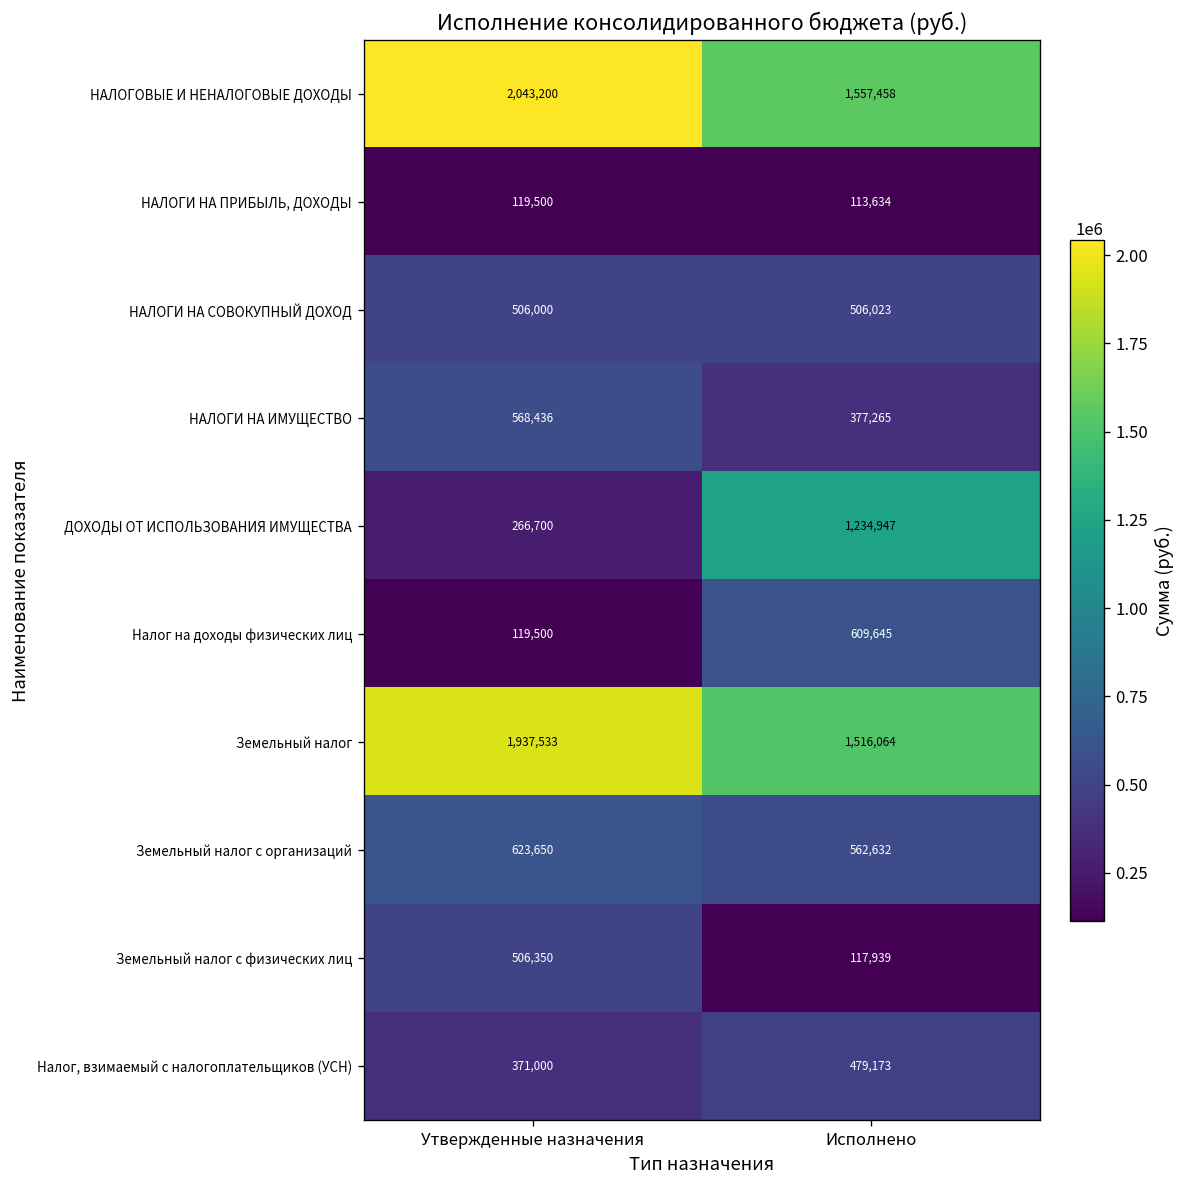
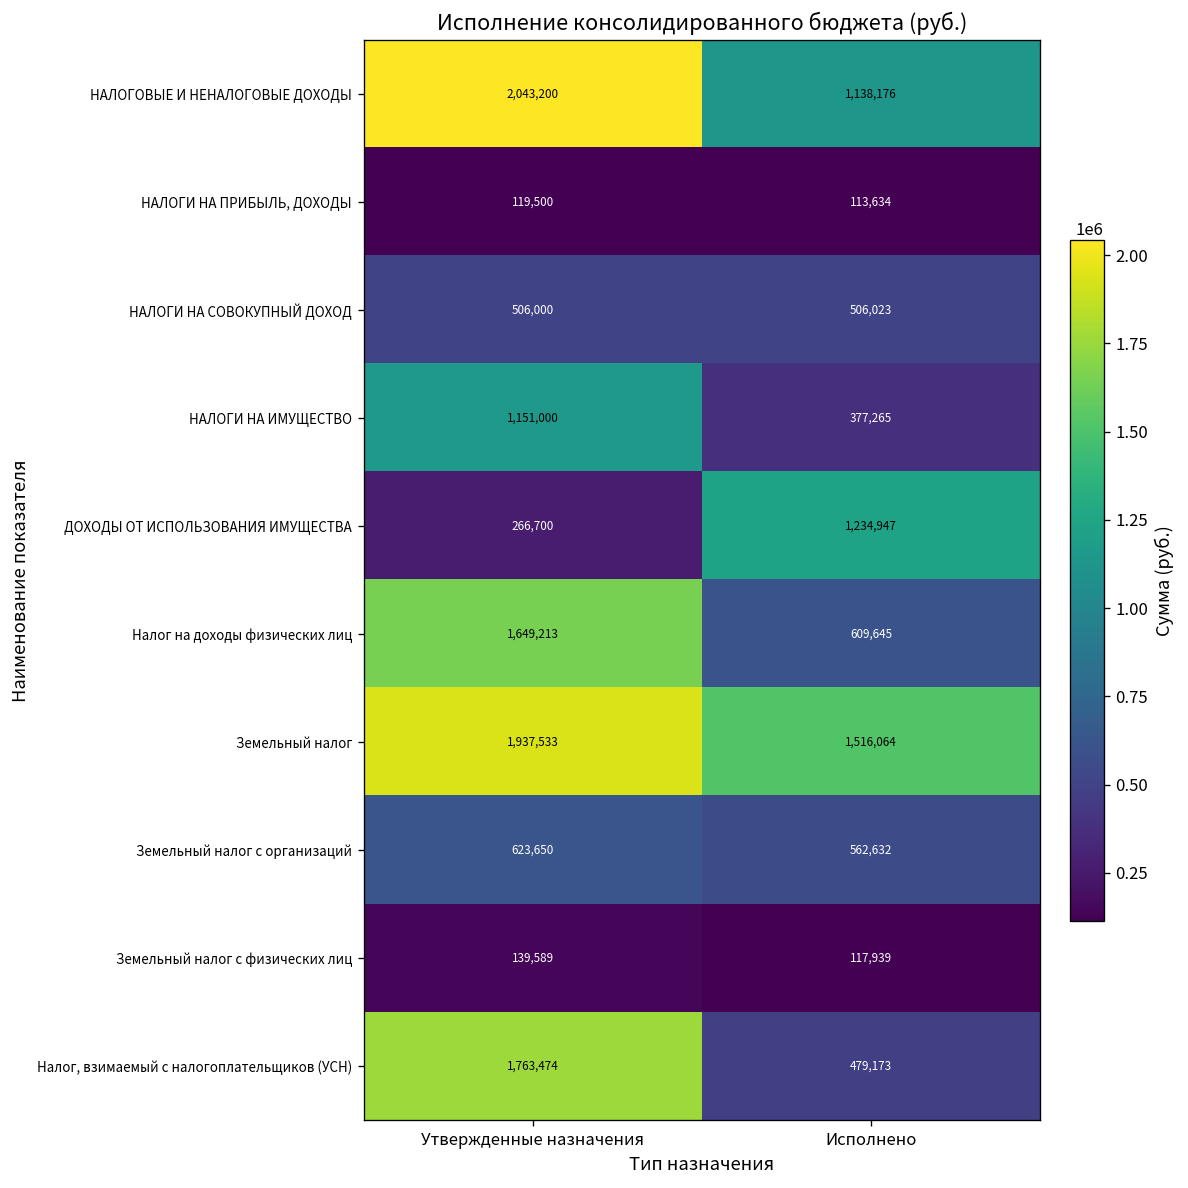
НАЛОГОВЫЕ И НЕНАЛОГОВЫЕ ДОХОДЫ, Исполнено: 1,557,458 -> 1,138,176
НАЛОГИ НА ИМУЩЕСТВО, Утвержденные назначения: 568,436 -> 1,151,000
Налог на доходы физических лиц, Утвержденные назначения: 119,500 -> 1,649,213
Земельный налог с физических лиц, Утвержденные назначения: 506,350 -> 139,589
Налог, взимаемый с налогоплательщиков (УСН), Утвержденные назначения: 371,000 -> 1,763,474
